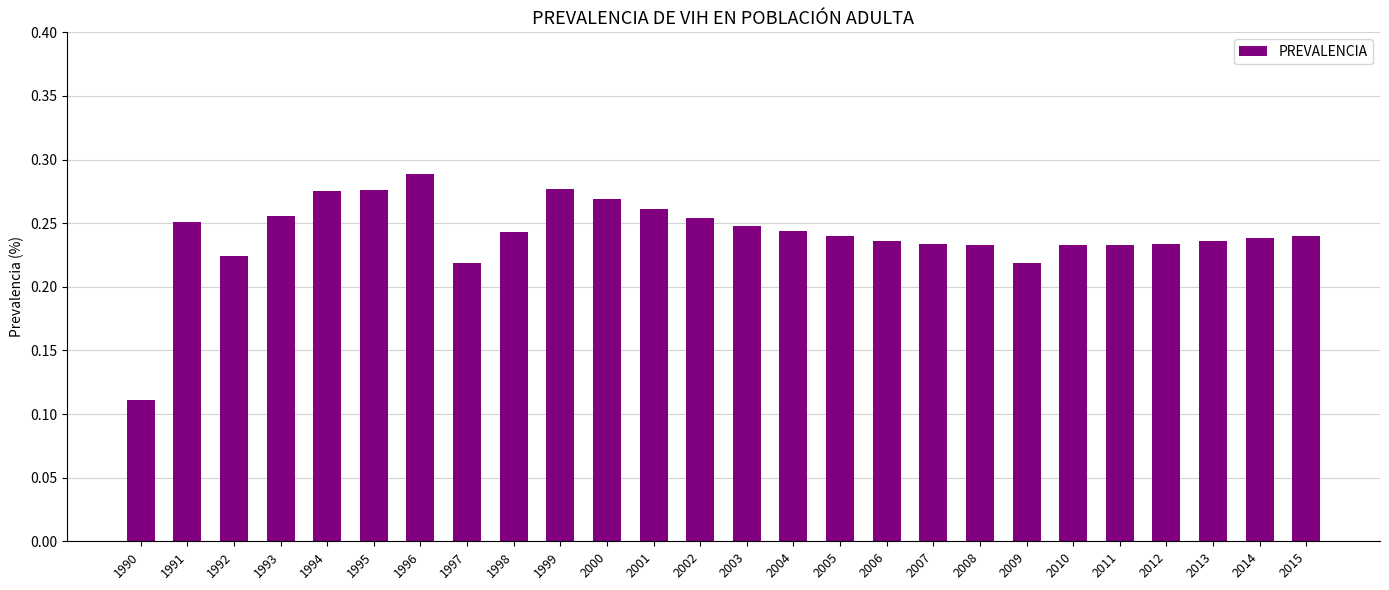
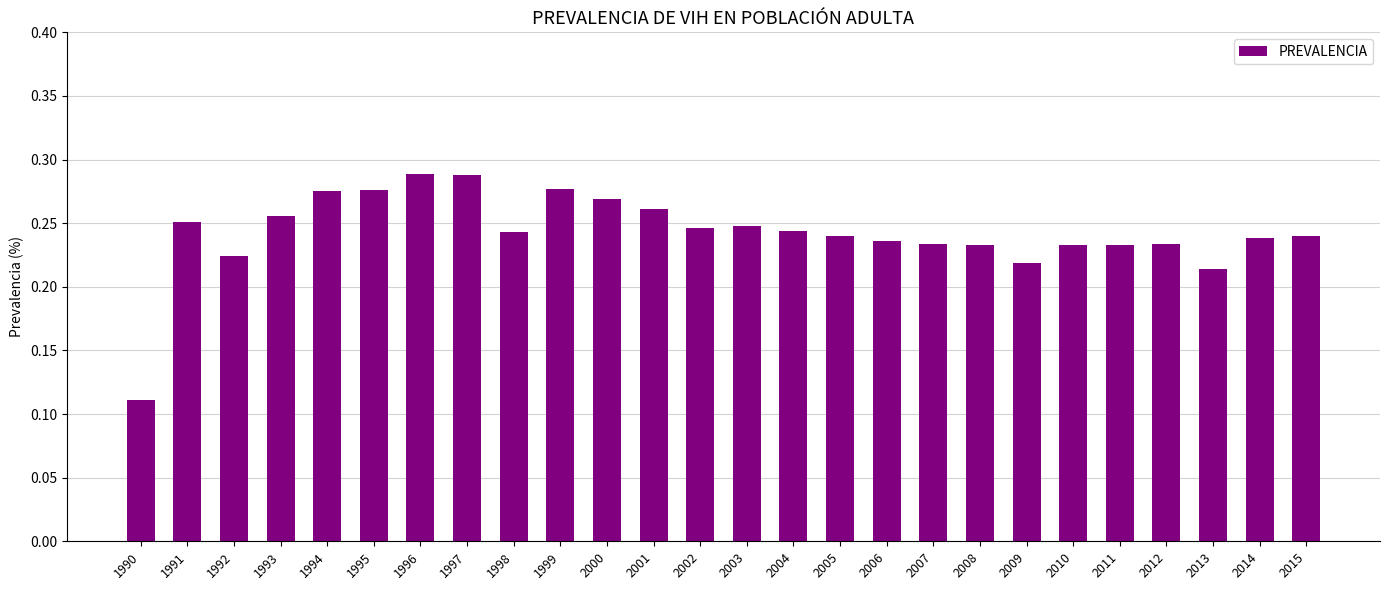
1997: 0.219 -> 0.288
2002: 0.254 -> 0.246
2013: 0.236 -> 0.214
